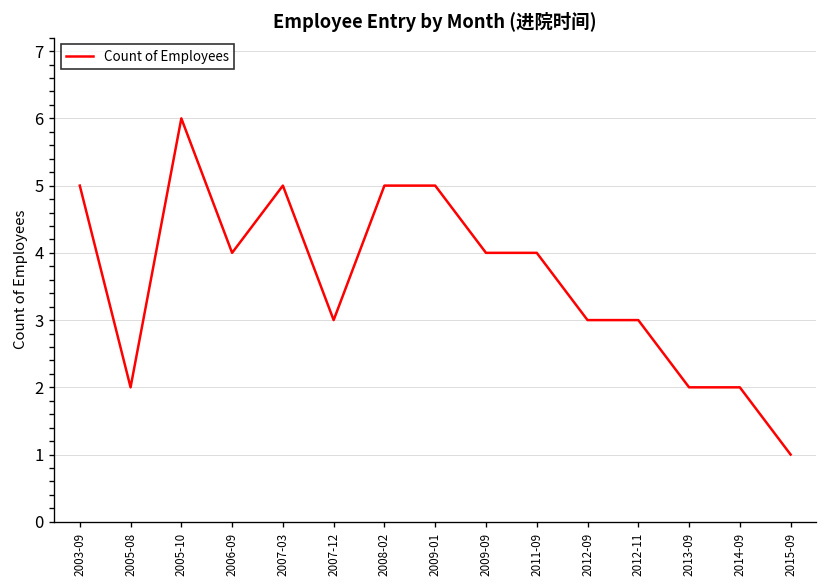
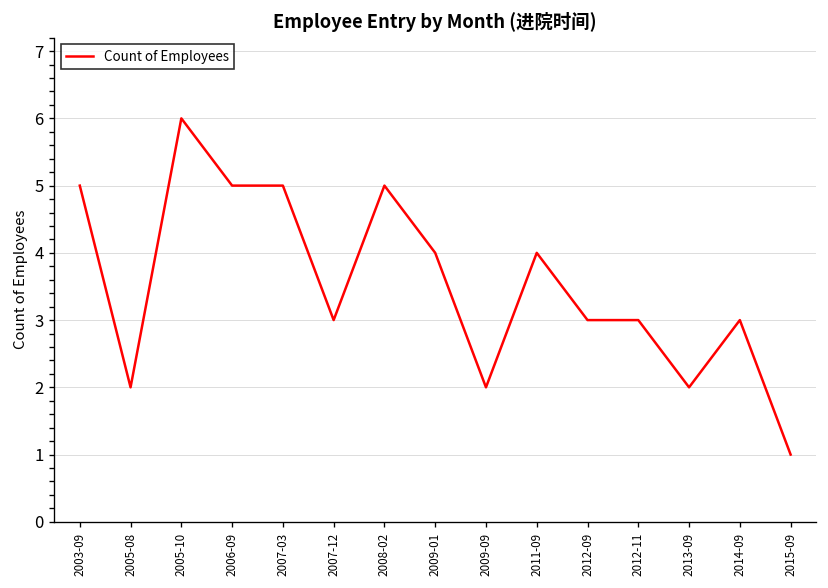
2006-09: 4 -> 5
2009-01: 5 -> 4
2009-09: 4 -> 2
2014-09: 2 -> 3
